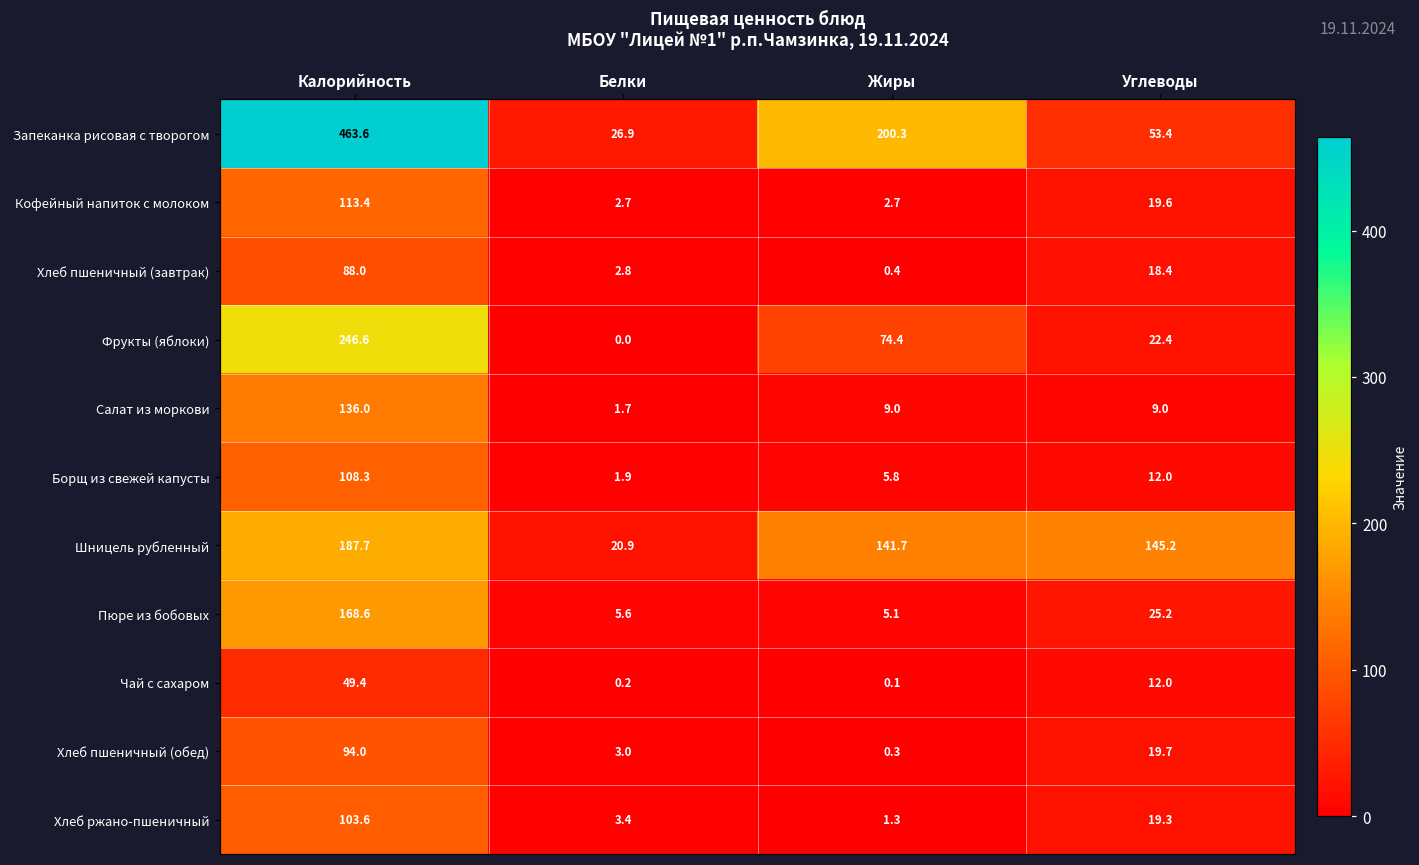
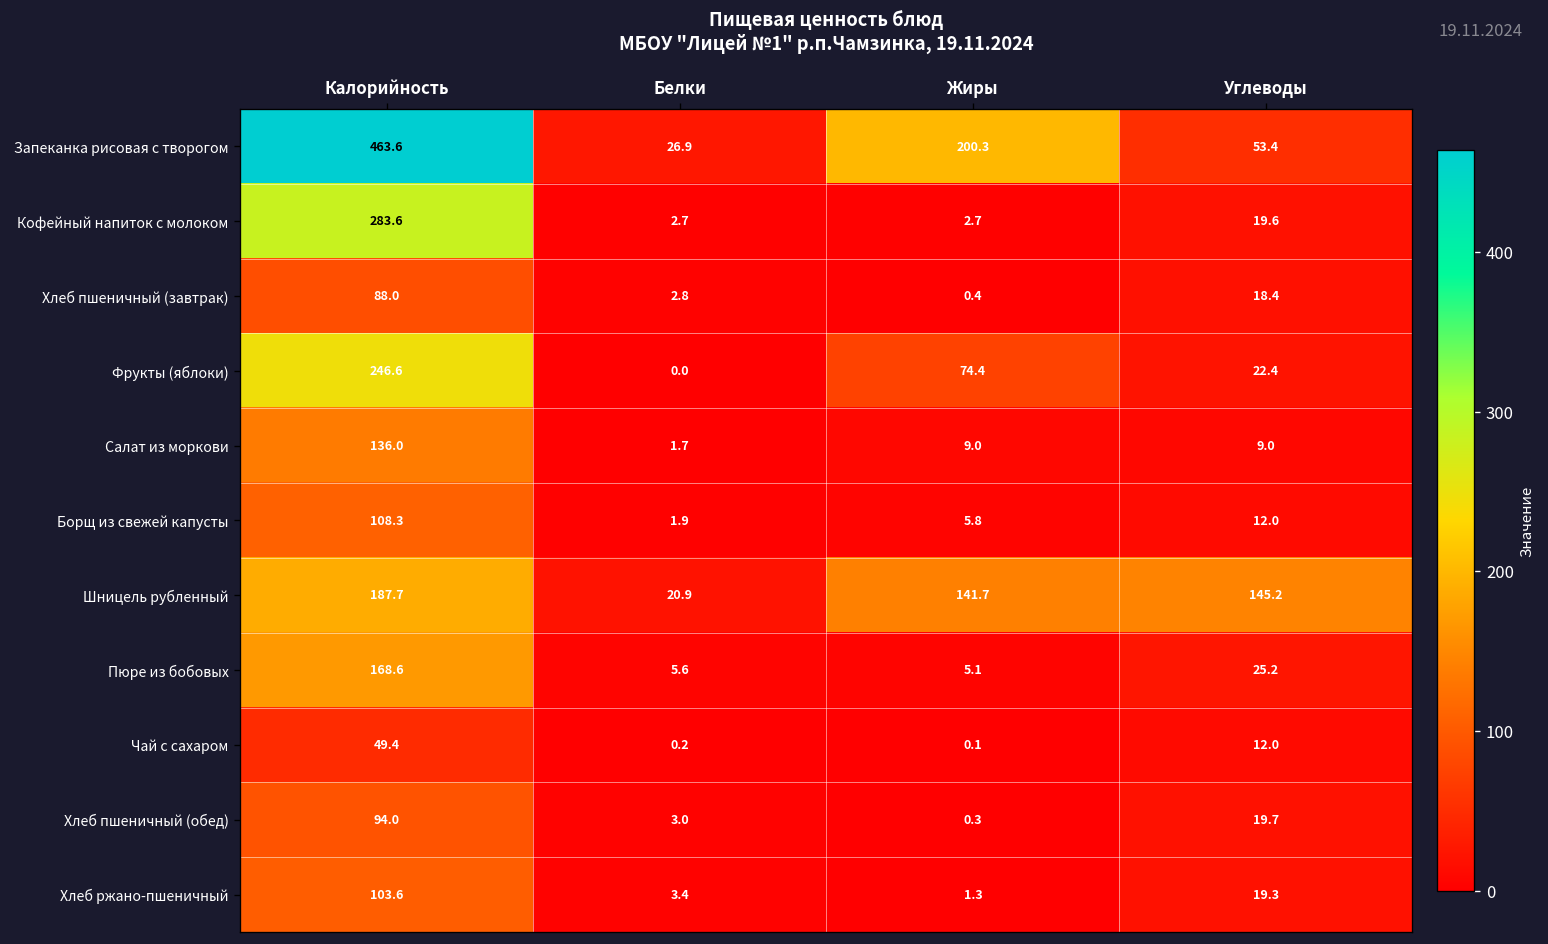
Кофейный напиток с молоком, Калорийность: 113.4 -> 283.6
